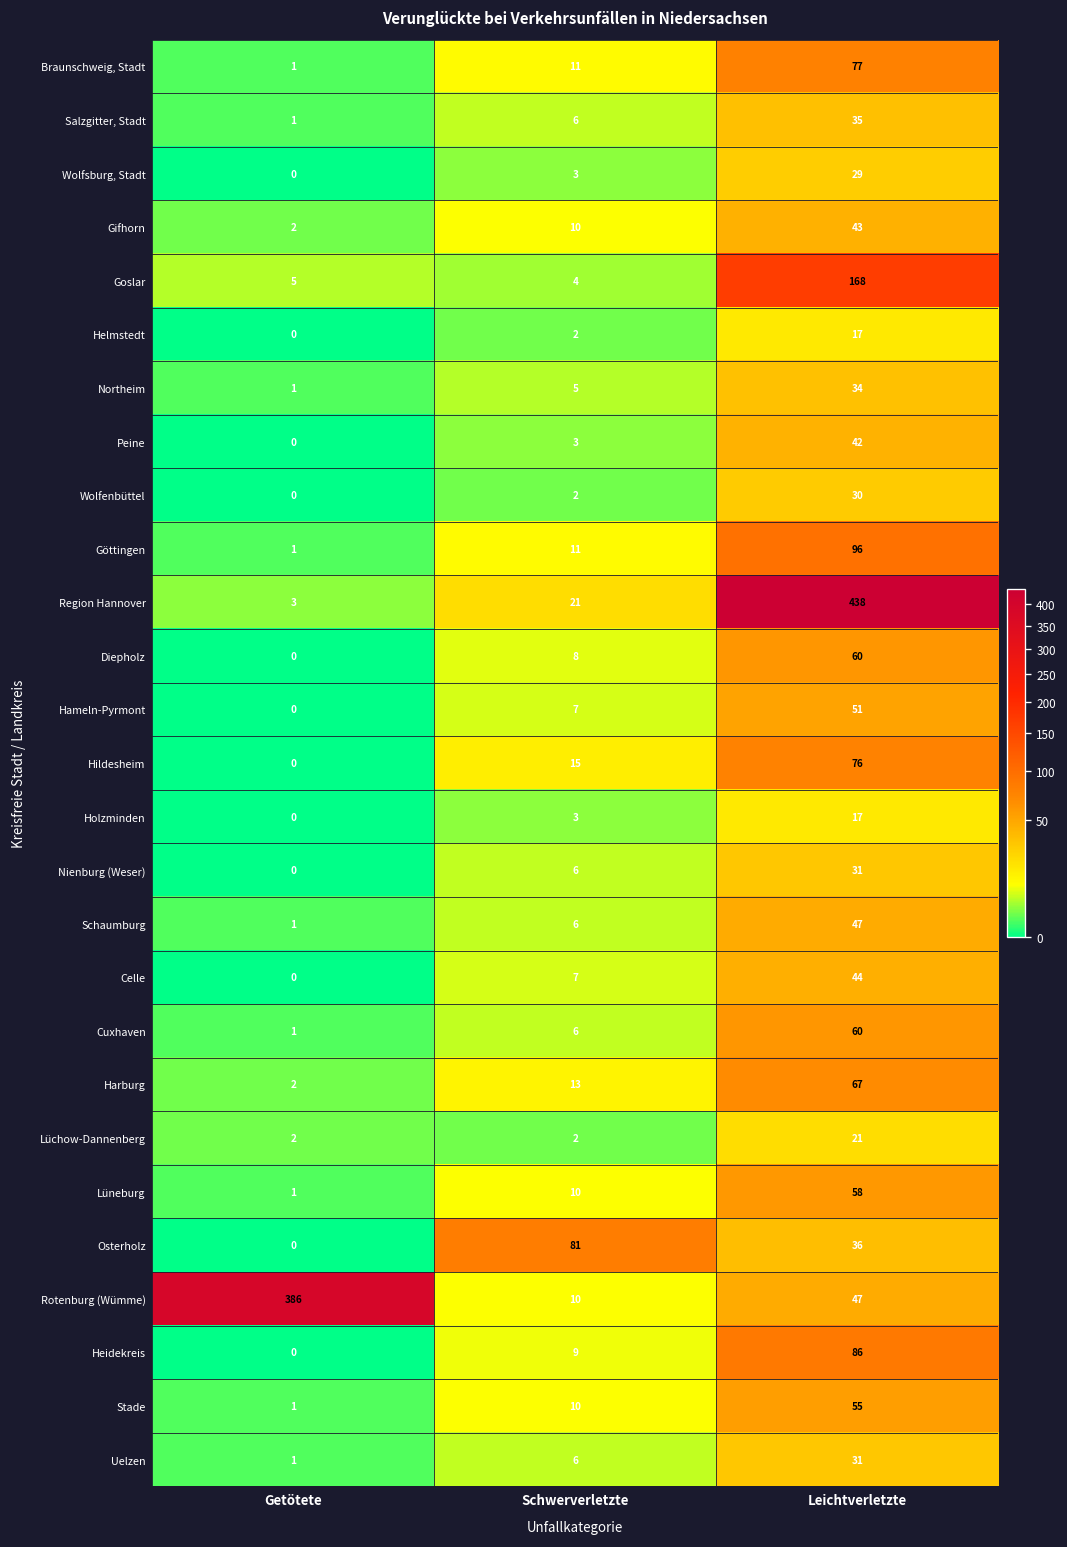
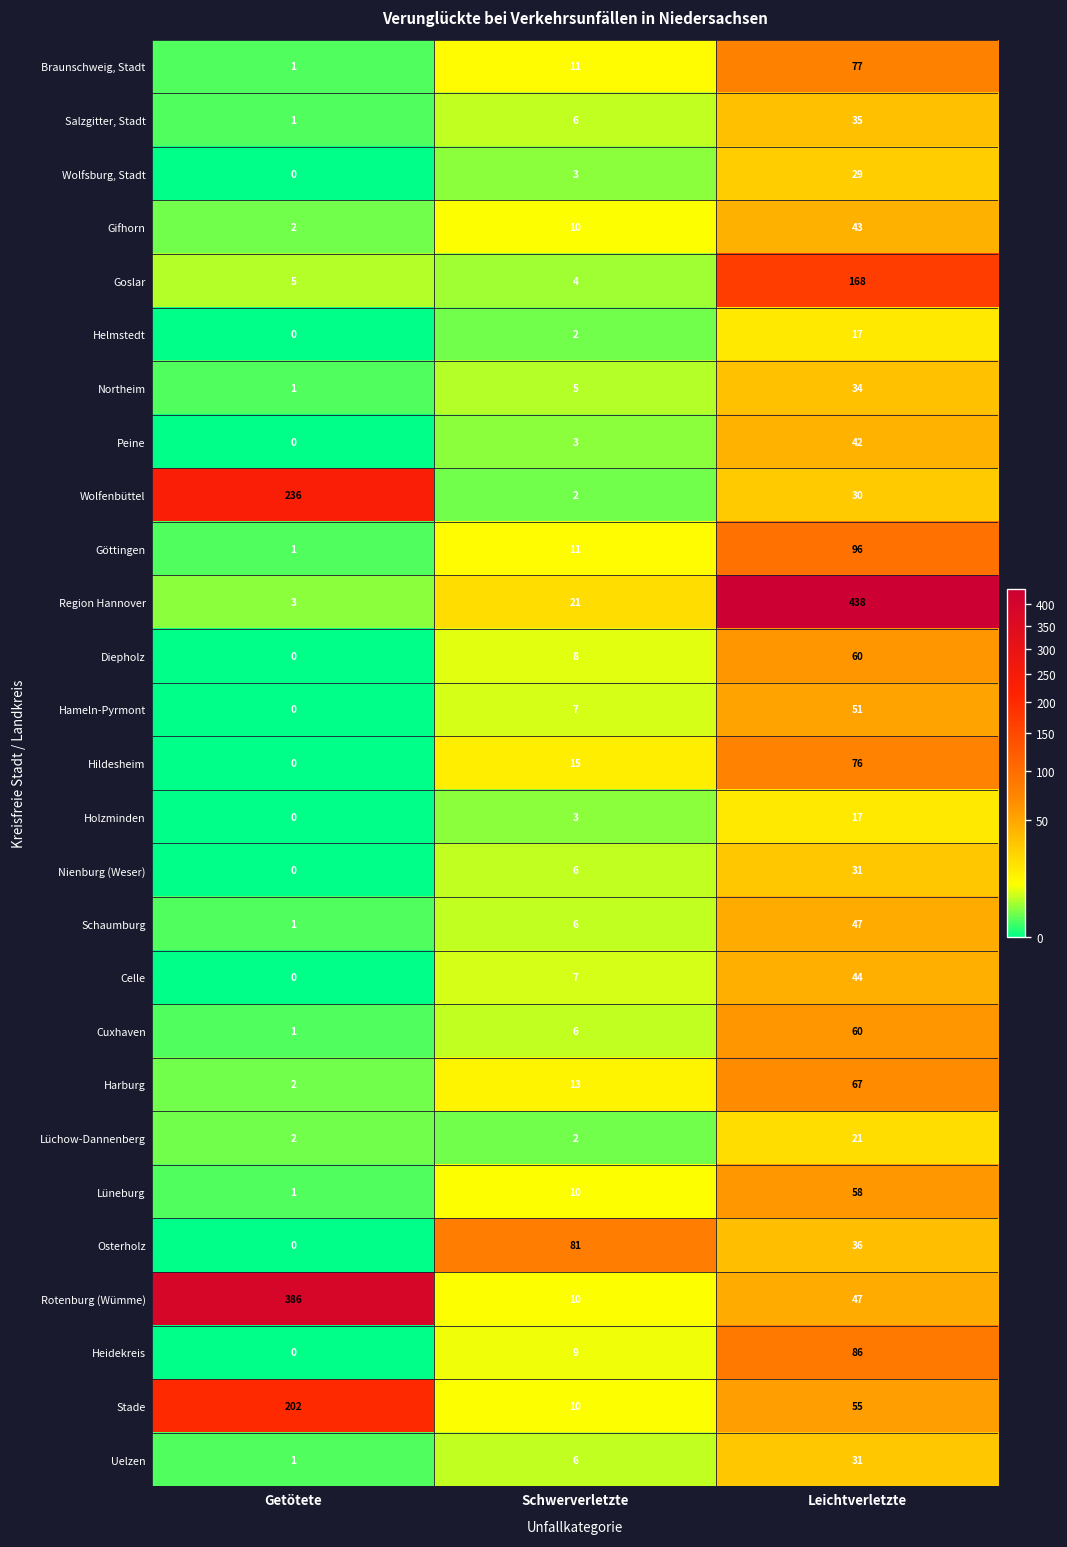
Wolfenbüttel, Getötete: 0 -> 236
Stade, Getötete: 1 -> 202
